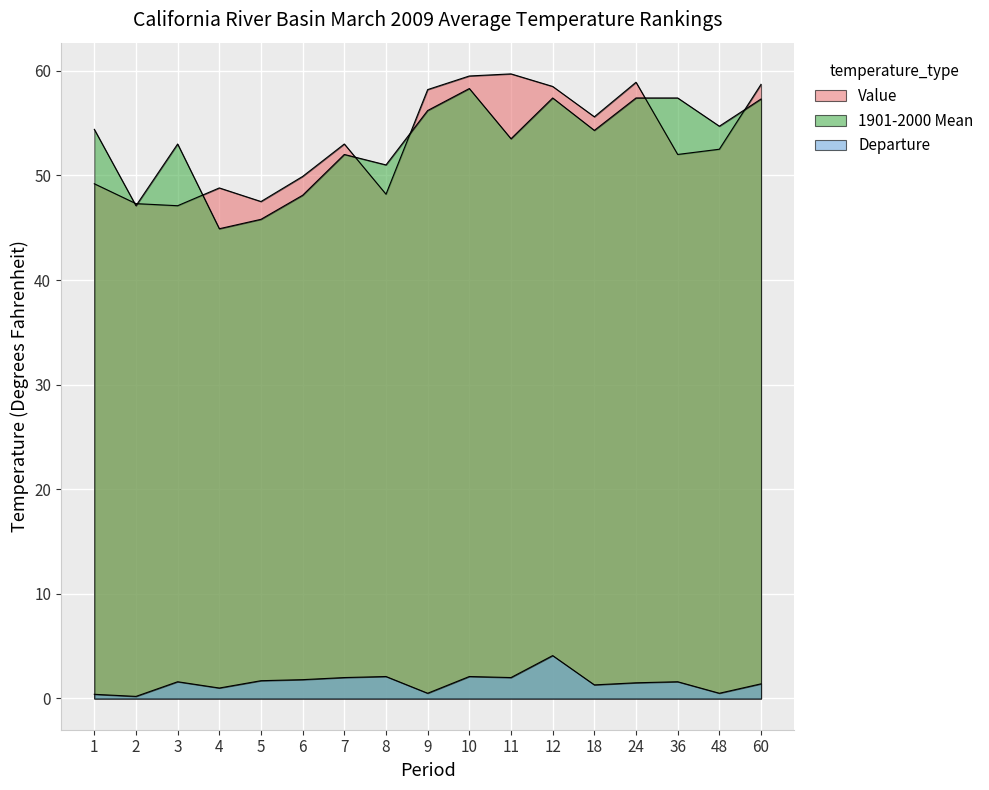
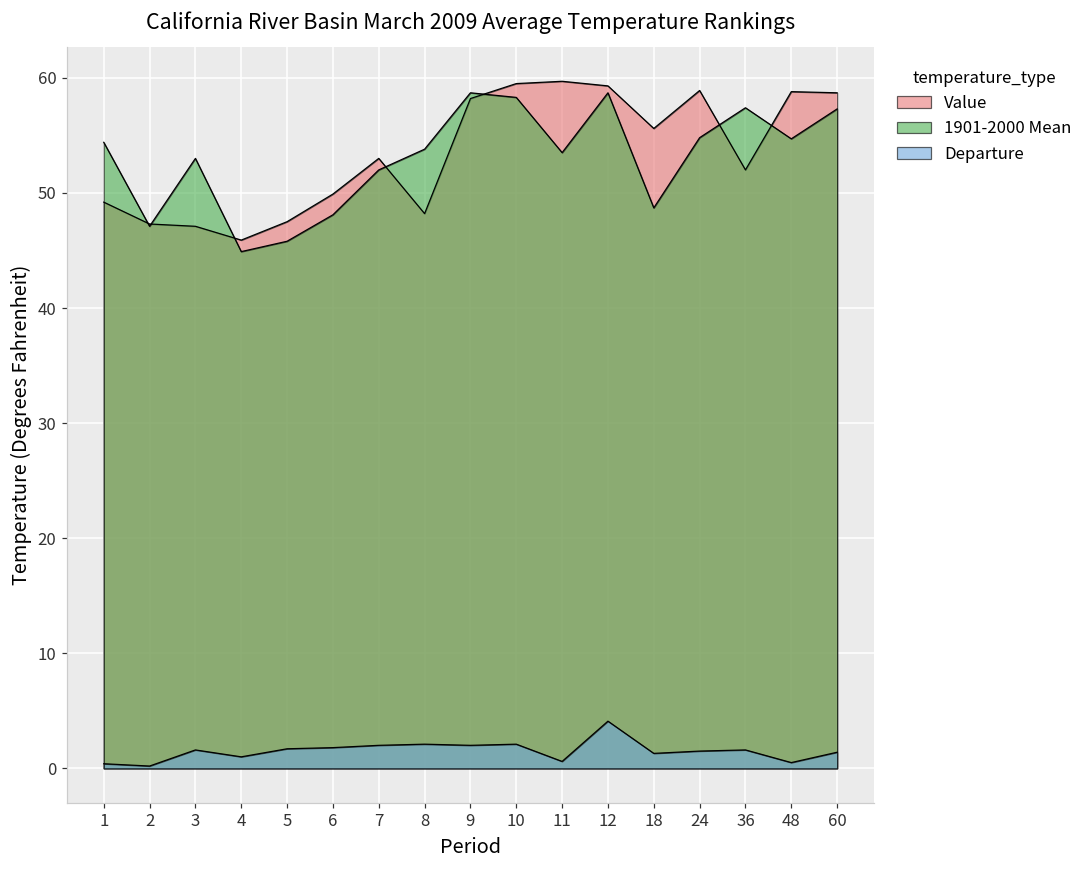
Value, 4: 48.8 -> 45.9
1901-2000 Mean, 8: 51.0 -> 53.8
1901-2000 Mean, 9: 56.2 -> 58.7
Departure, 9: 0.5 -> 2.0
Departure, 11: 2.0 -> 0.6
Value, 12: 58.5 -> 59.3
1901-2000 Mean, 12: 57.4 -> 58.7
1901-2000 Mean, 18: 54.3 -> 48.7
1901-2000 Mean, 24: 57.4 -> 54.8
Value, 48: 52.5 -> 58.8
